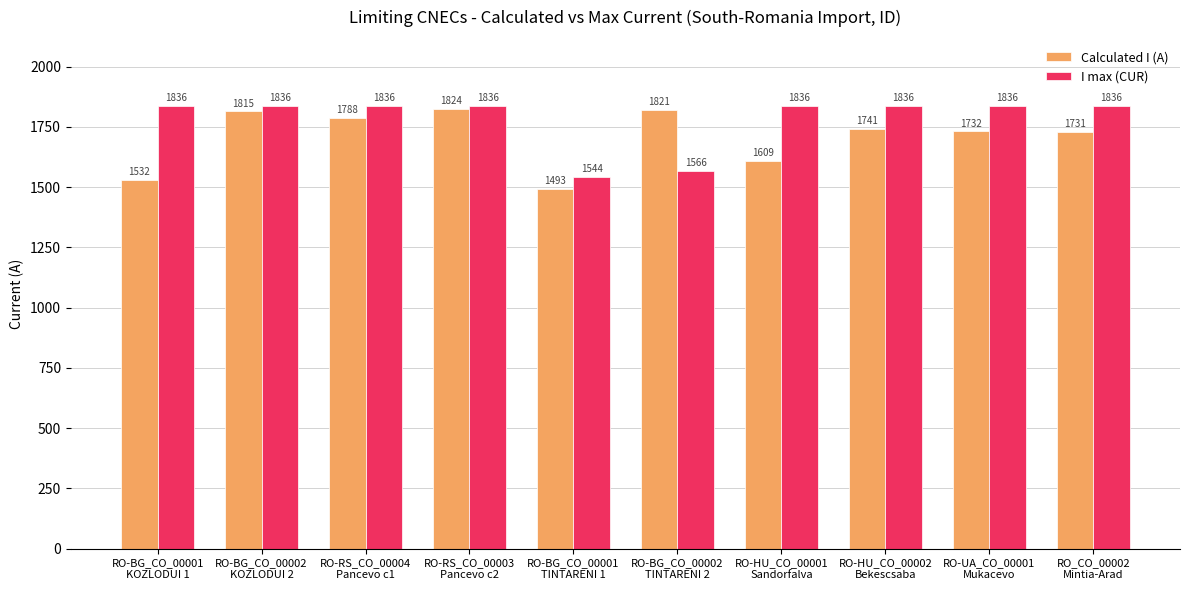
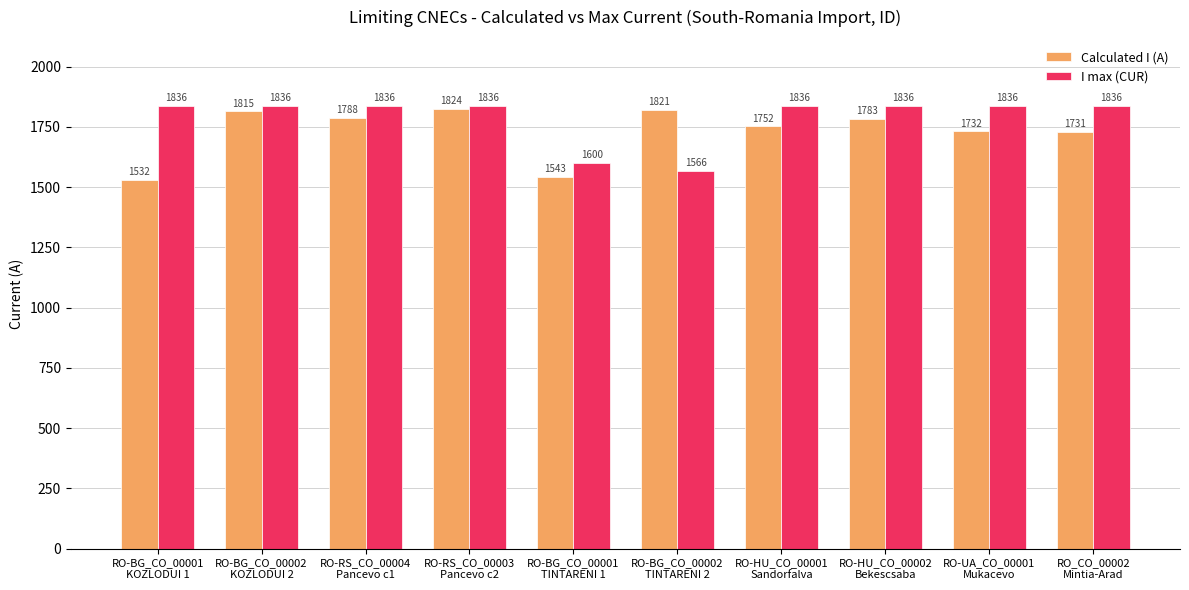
Calculated I (A), RO-BG_CO_00001 TINTARENI 1: 1493 -> 1543
I max (CUR), RO-BG_CO_00001 TINTARENI 1: 1544 -> 1600
Calculated I (A), RO-HU_CO_00001 Sandorfalva: 1609 -> 1752
Calculated I (A), RO-HU_CO_00002 Bekescsaba: 1741 -> 1783
